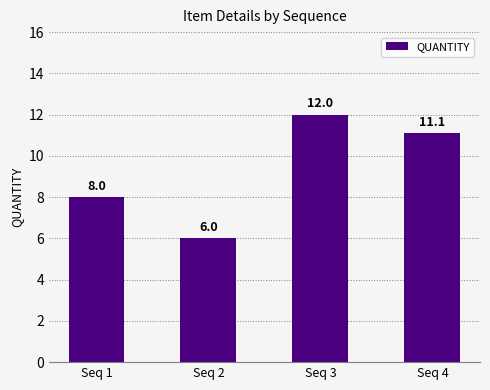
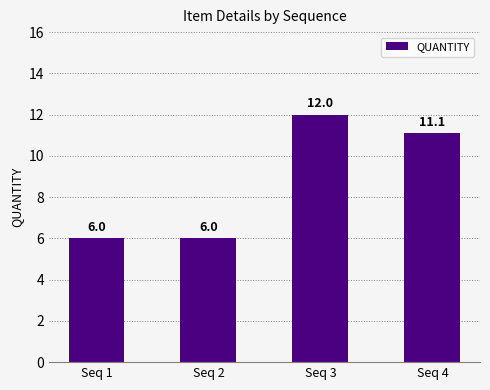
Seq 1: 8.0 -> 6.0
